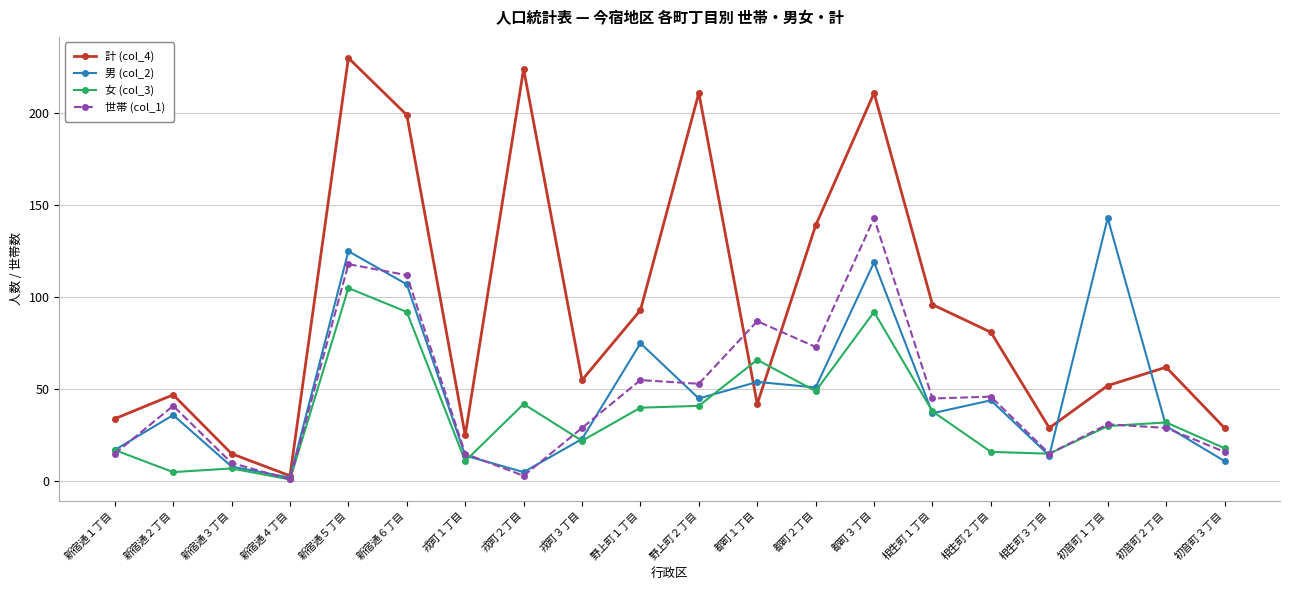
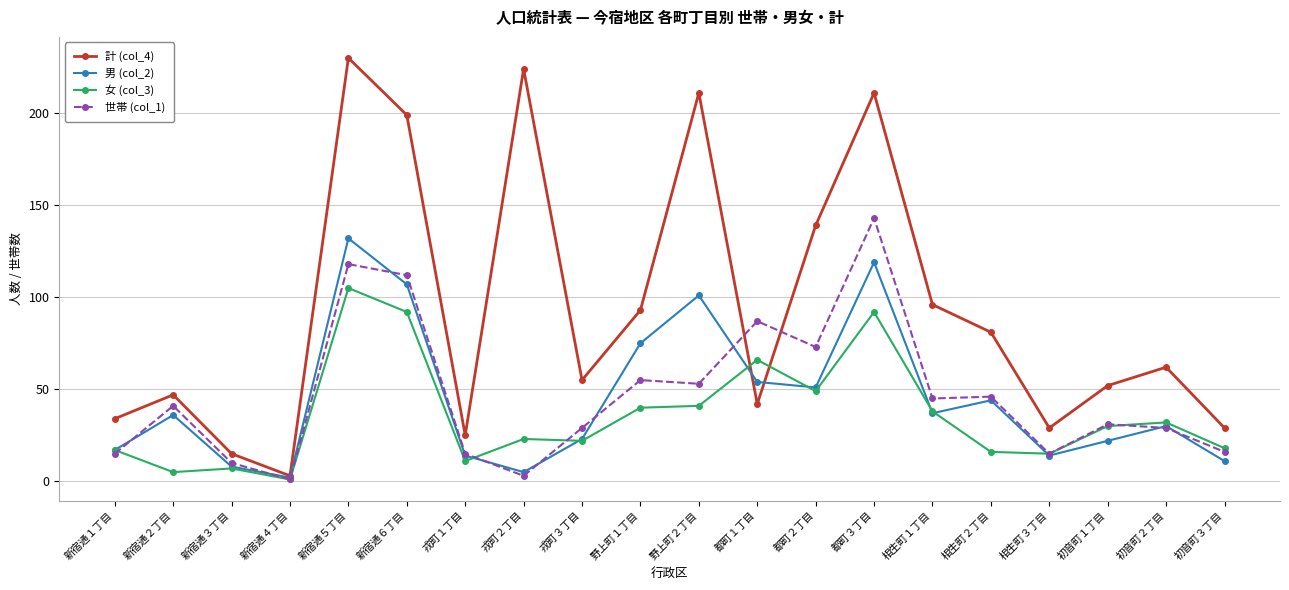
男 (col_2), 新宿通５丁目: 125 -> 132
女 (col_3), 戎町２丁目: 42 -> 23
男 (col_2), 野上町２丁目: 45 -> 101
男 (col_2), 初音町１丁目: 143 -> 22
